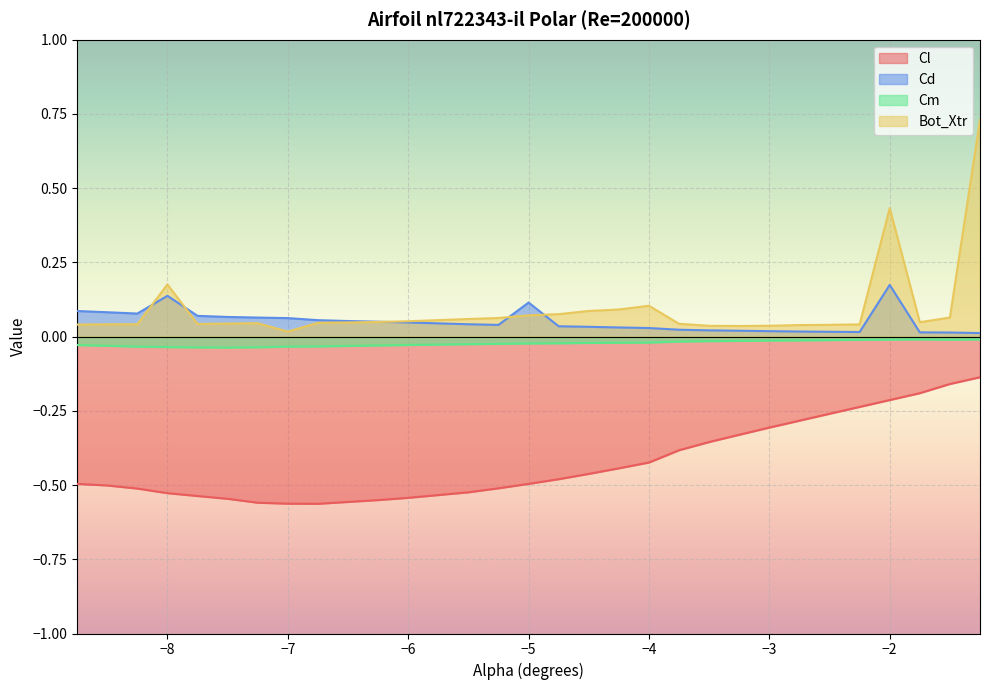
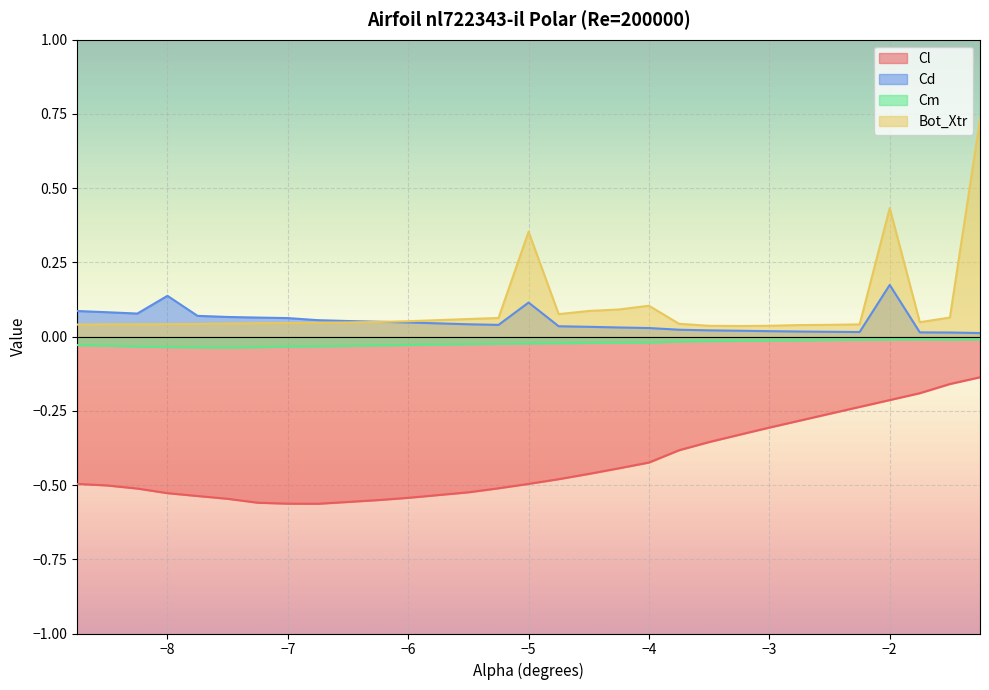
Bot_Xtr, −8: 0.18 -> 0.04
Bot_Xtr, −7: 0.02 -> 0.05
Bot_Xtr, −5: 0.07 -> 0.35
